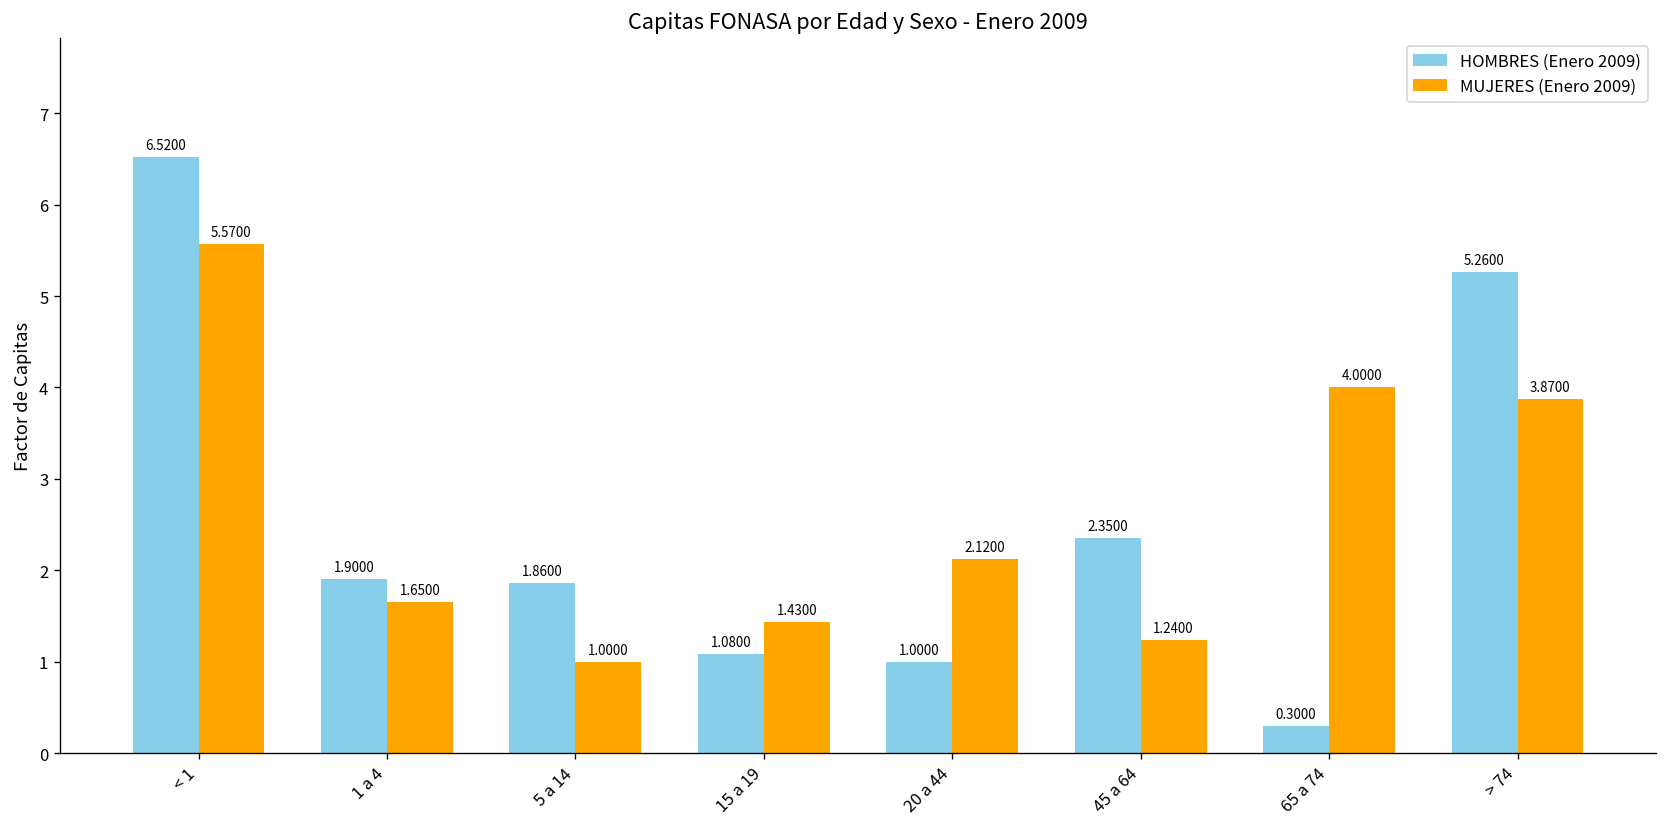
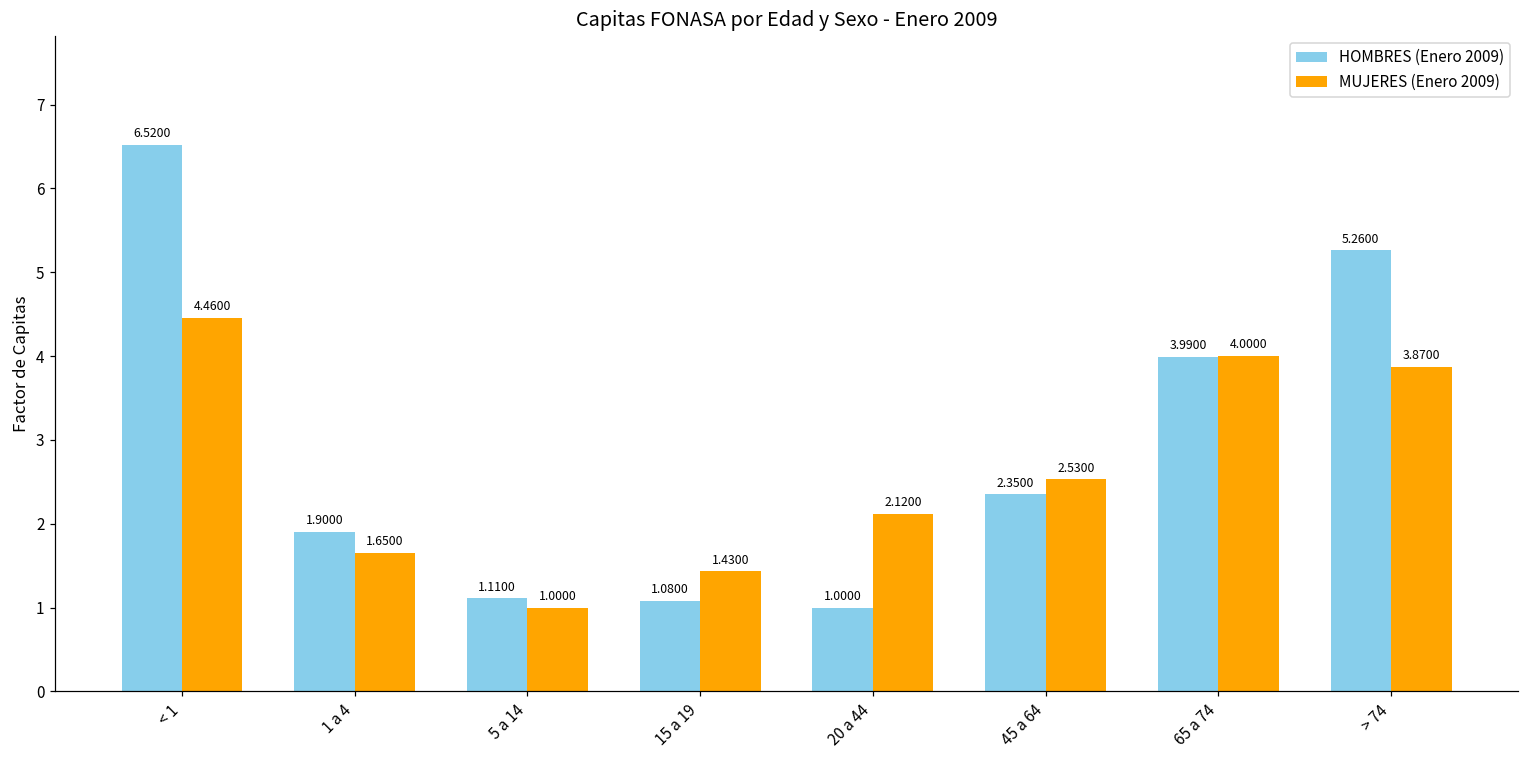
MUJERES (Enero 2009), < 1: 5.5700 -> 4.4600
HOMBRES (Enero 2009), 5 a 14: 1.8600 -> 1.1100
MUJERES (Enero 2009), 45 a 64: 1.2400 -> 2.5300
HOMBRES (Enero 2009), 65 a 74: 0.3000 -> 3.9900
